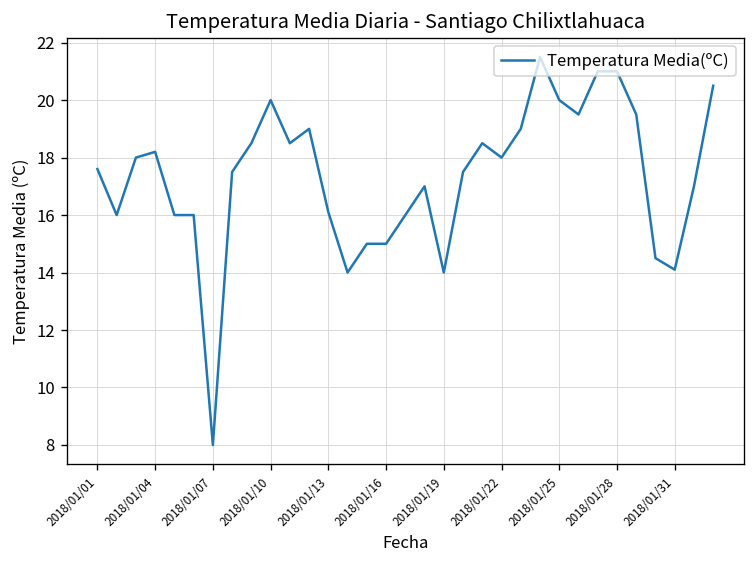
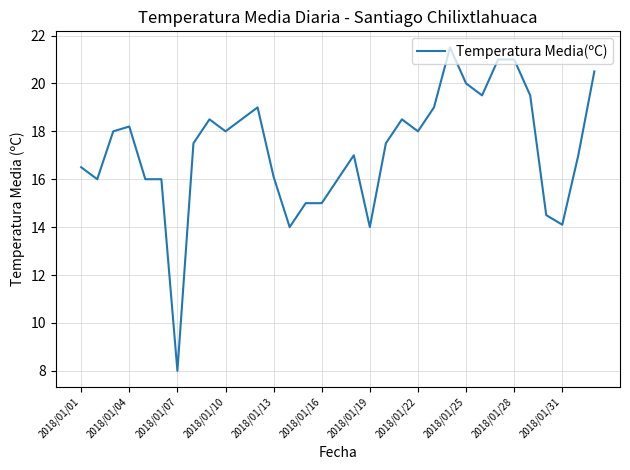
2018/01/01: 17.6 -> 16.5
2018/01/10: 20 -> 18
